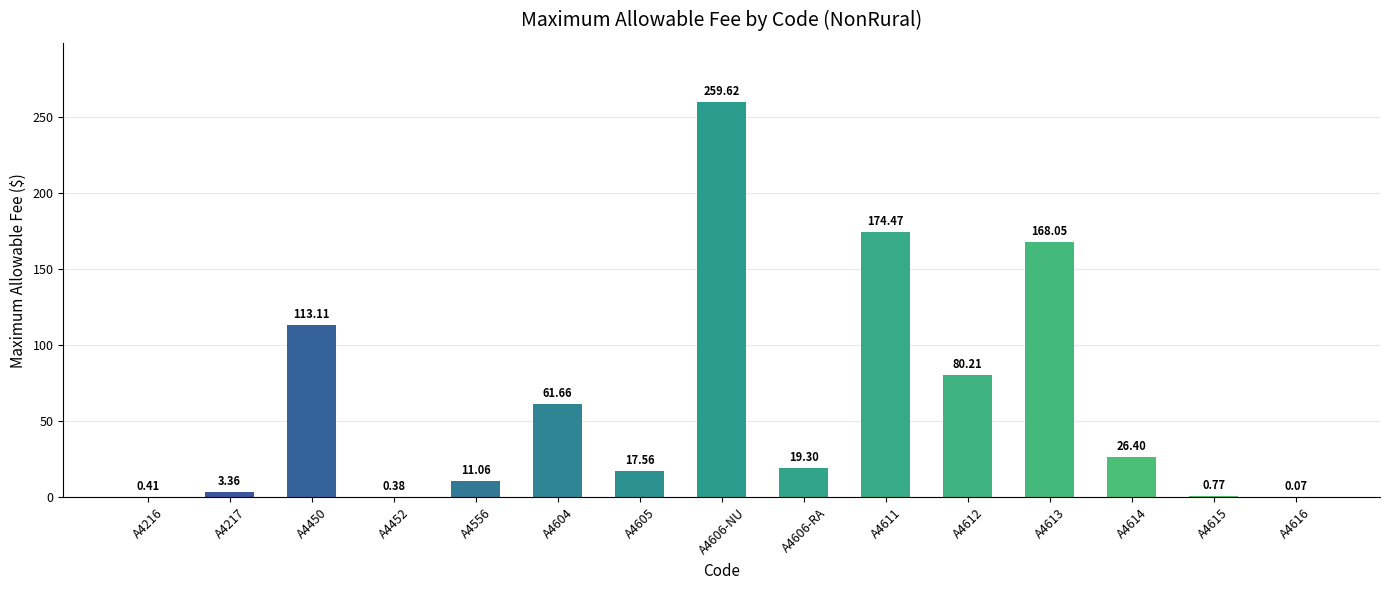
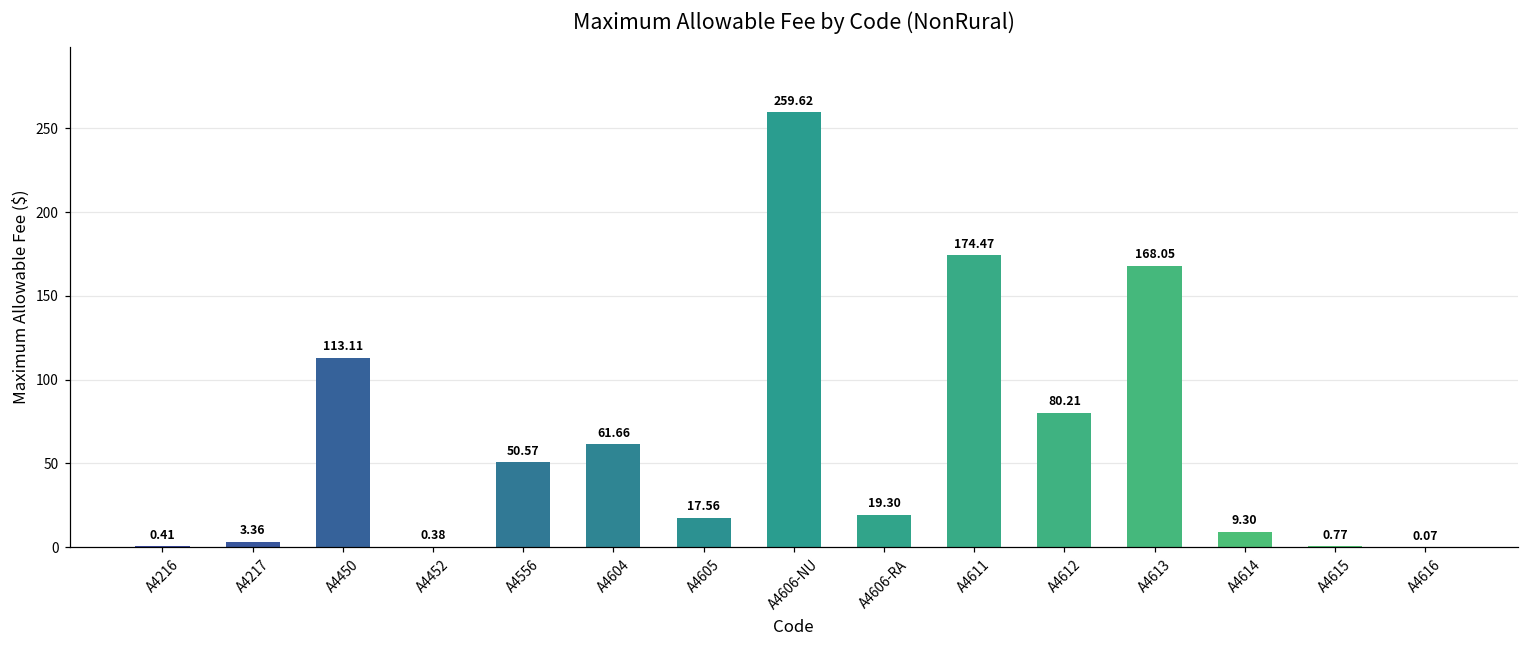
A4556: 11.06 -> 50.57
A4614: 26.40 -> 9.30
